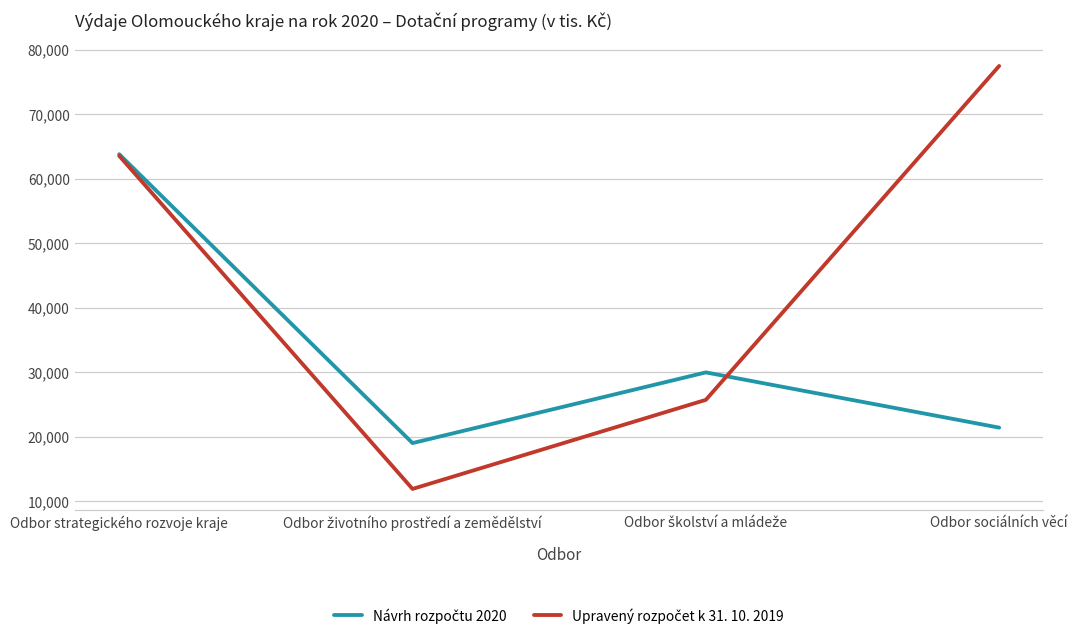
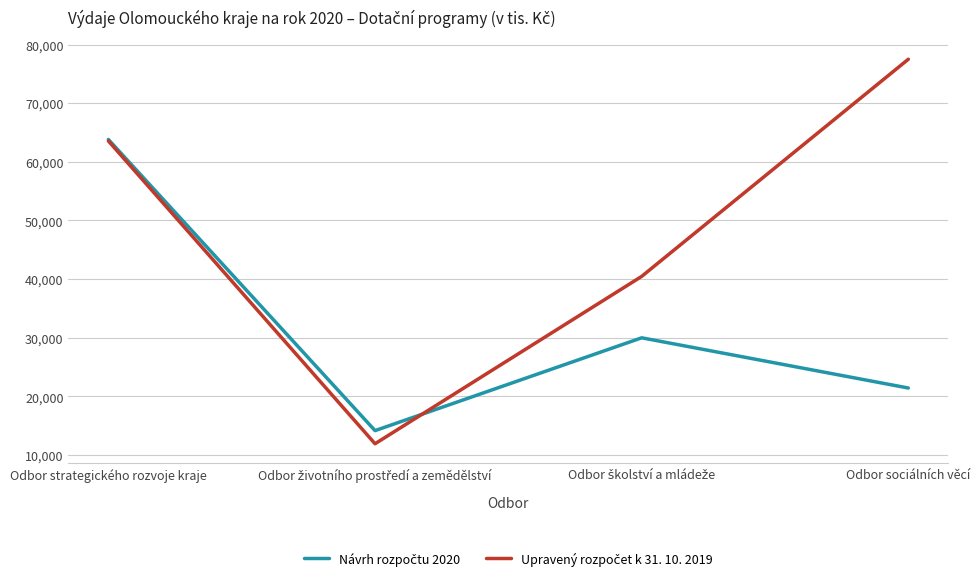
Návrh rozpočtu 2020, Odbor životního prostředí a zemědělství: 19,000 -> 14,000
Upravený rozpočet k 31. 10. 2019, Odbor školství a mládeže: 26,000 -> 40,000
